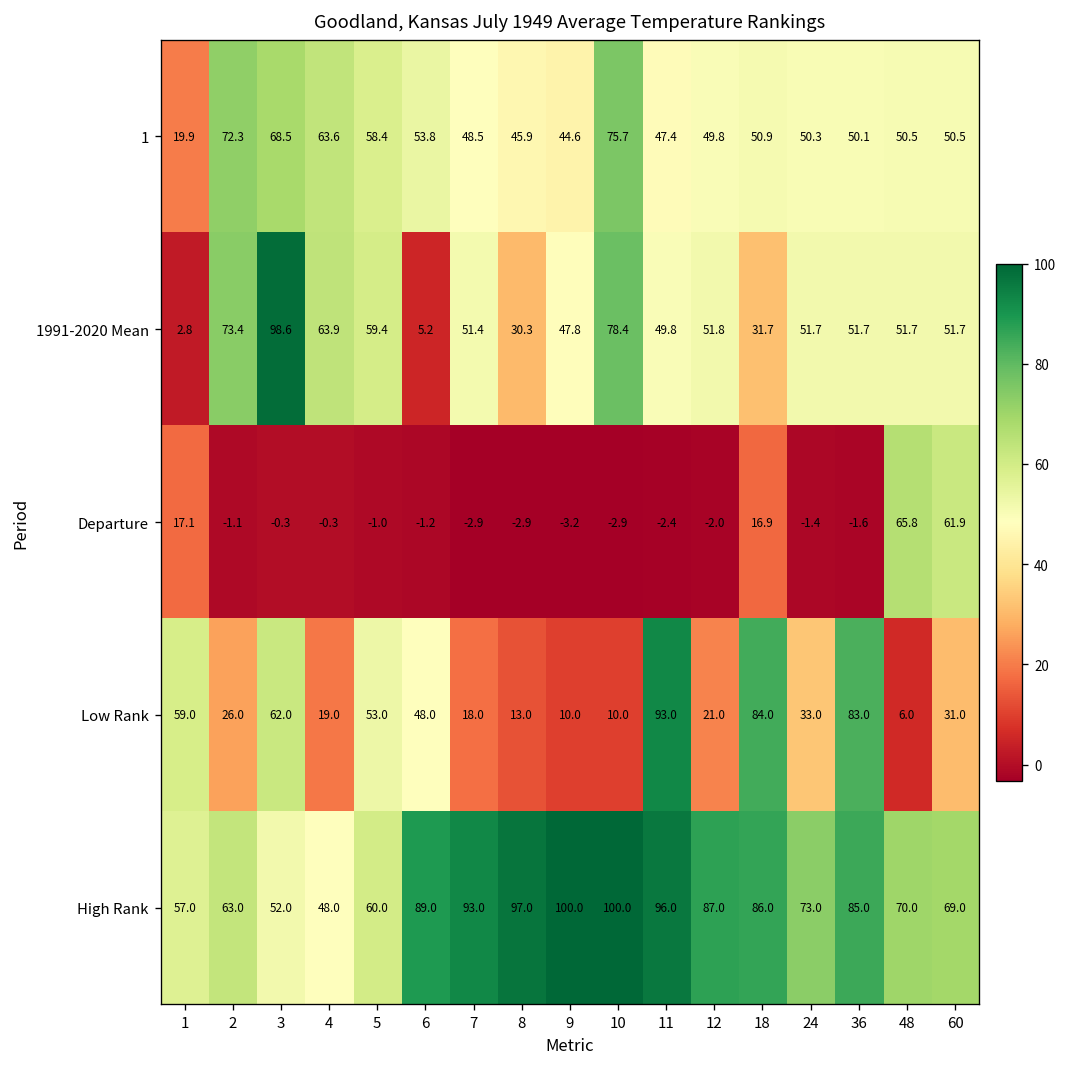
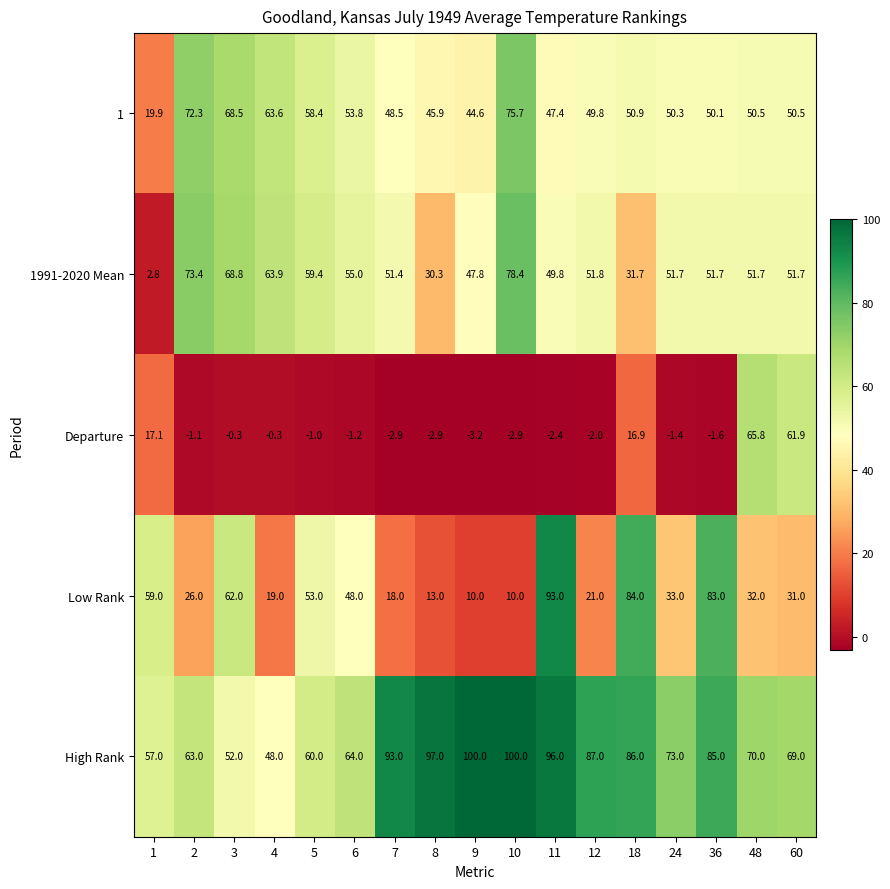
1991-2020 Mean, 3: 98.6 -> 68.8
1991-2020 Mean, 6: 5.2 -> 55.0
Low Rank, 48: 6.0 -> 32.0
High Rank, 6: 89.0 -> 64.0
